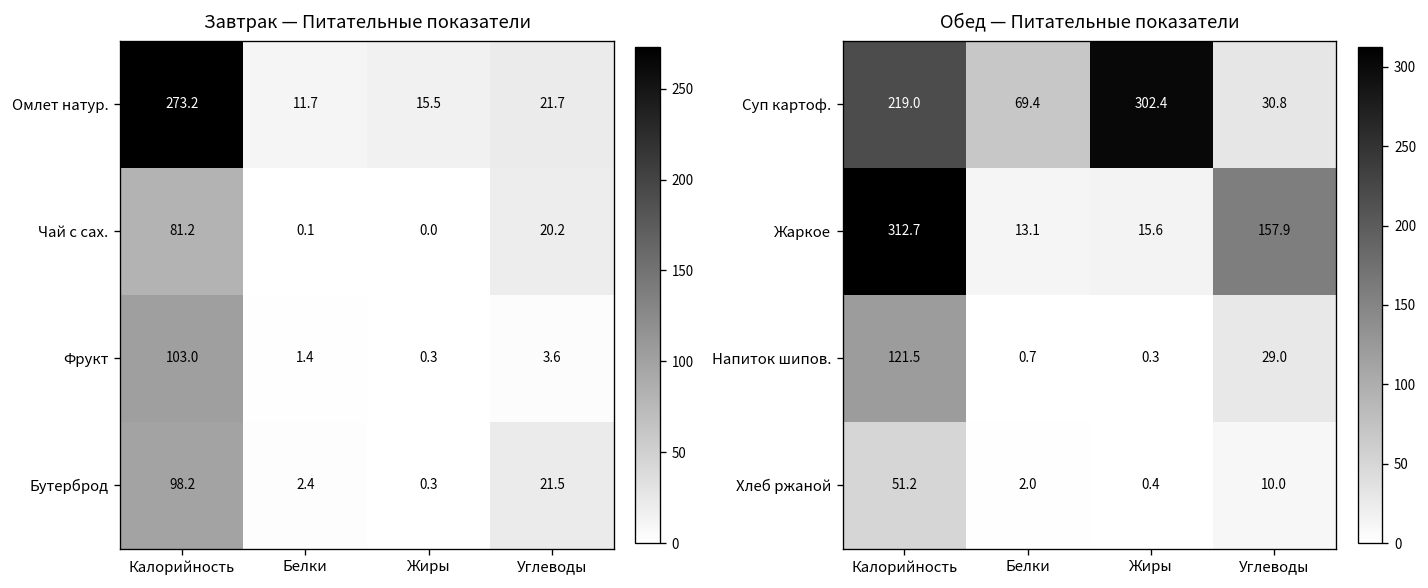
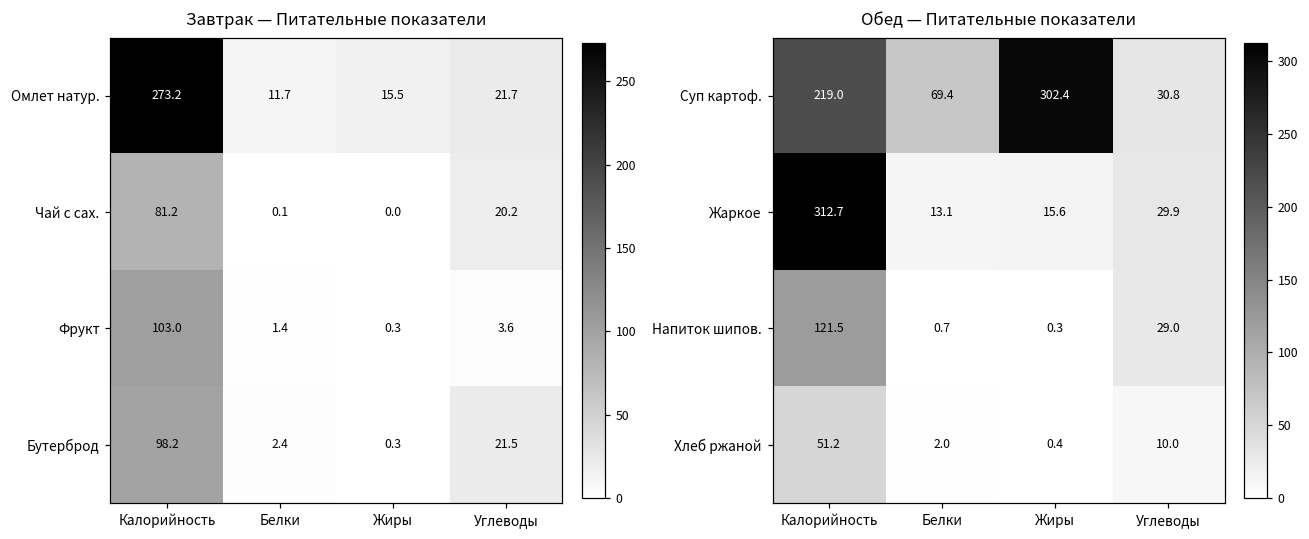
Обед — Питательные показатели, Жаркое, Углеводы: 157.9 -> 29.9
